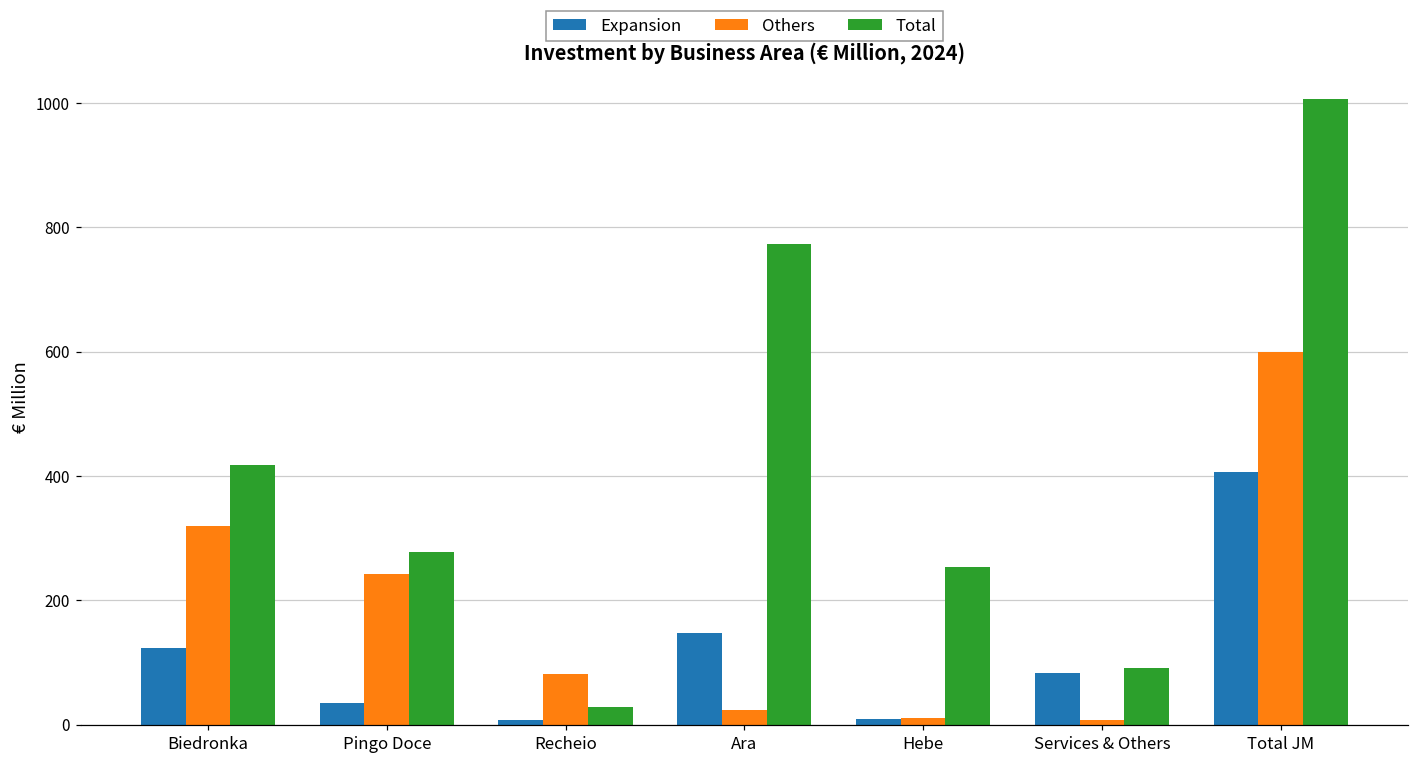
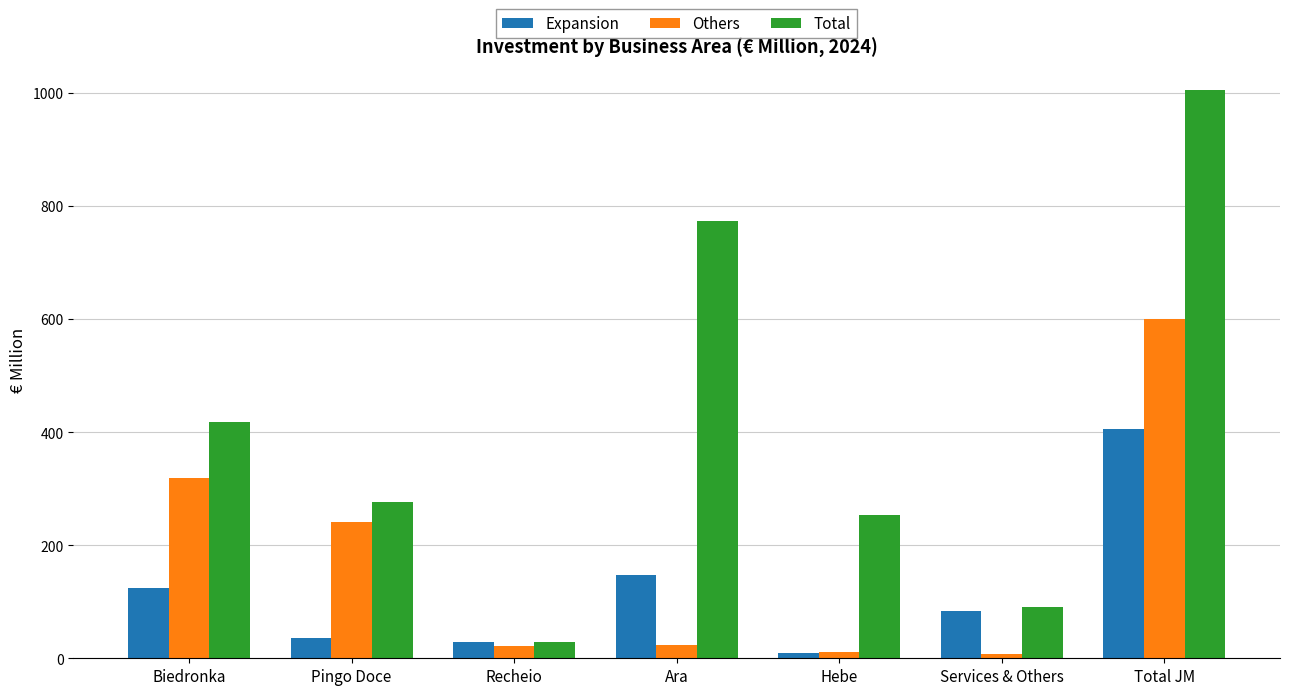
Expansion, Recheio: 10 -> 30
Others, Recheio: 80 -> 20
